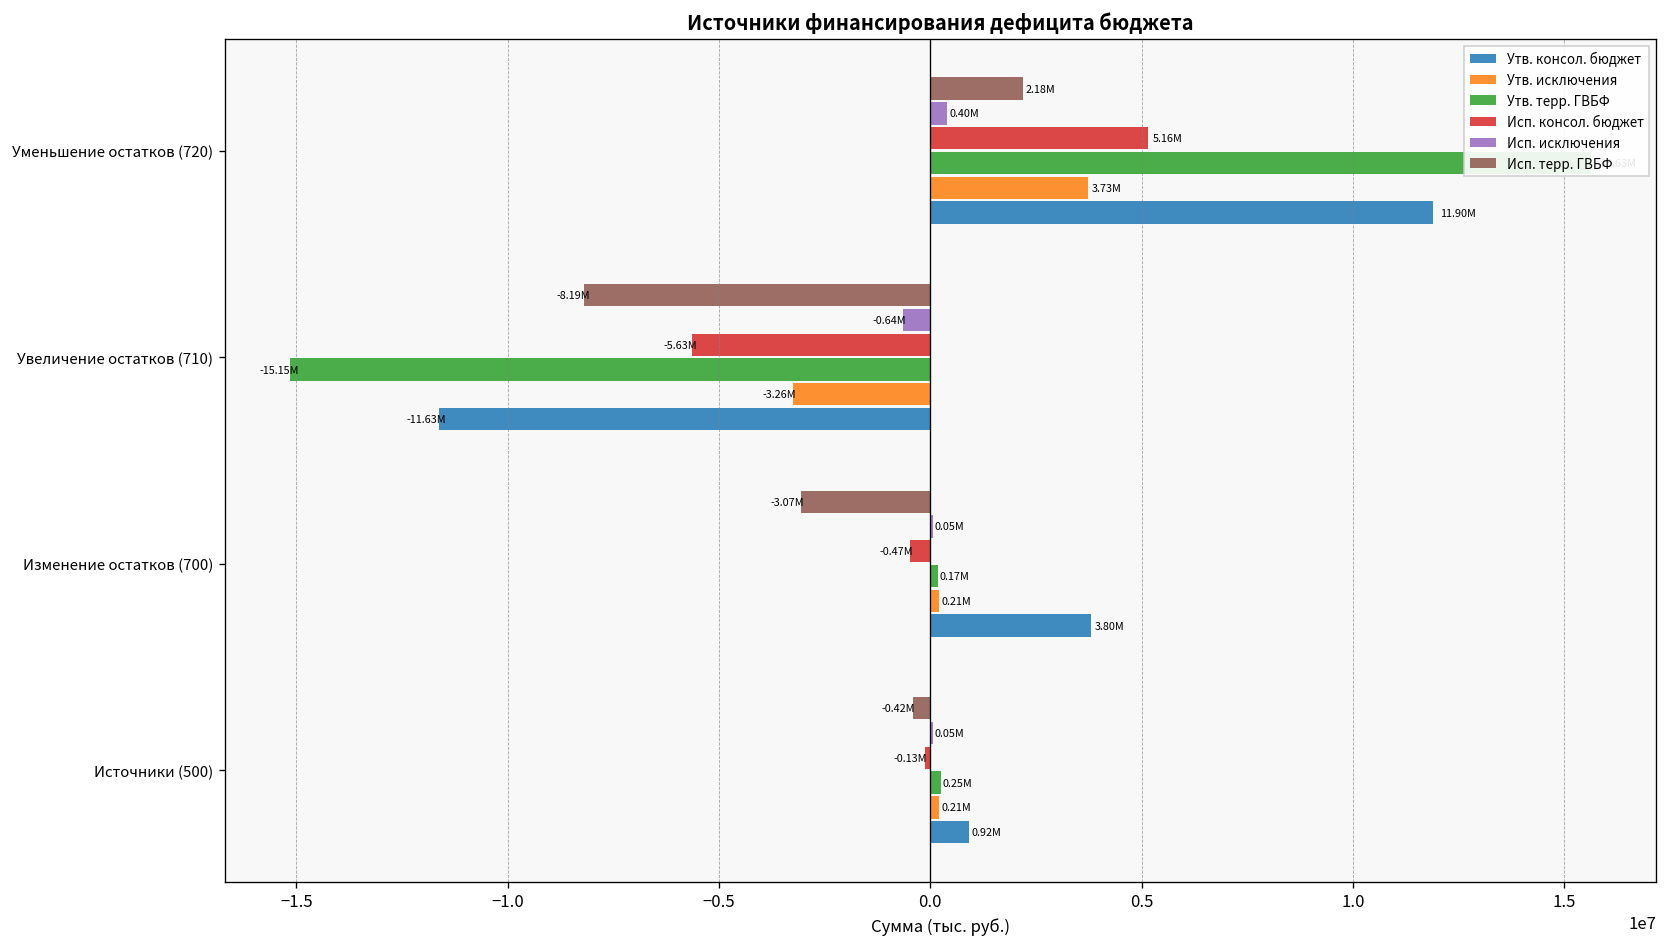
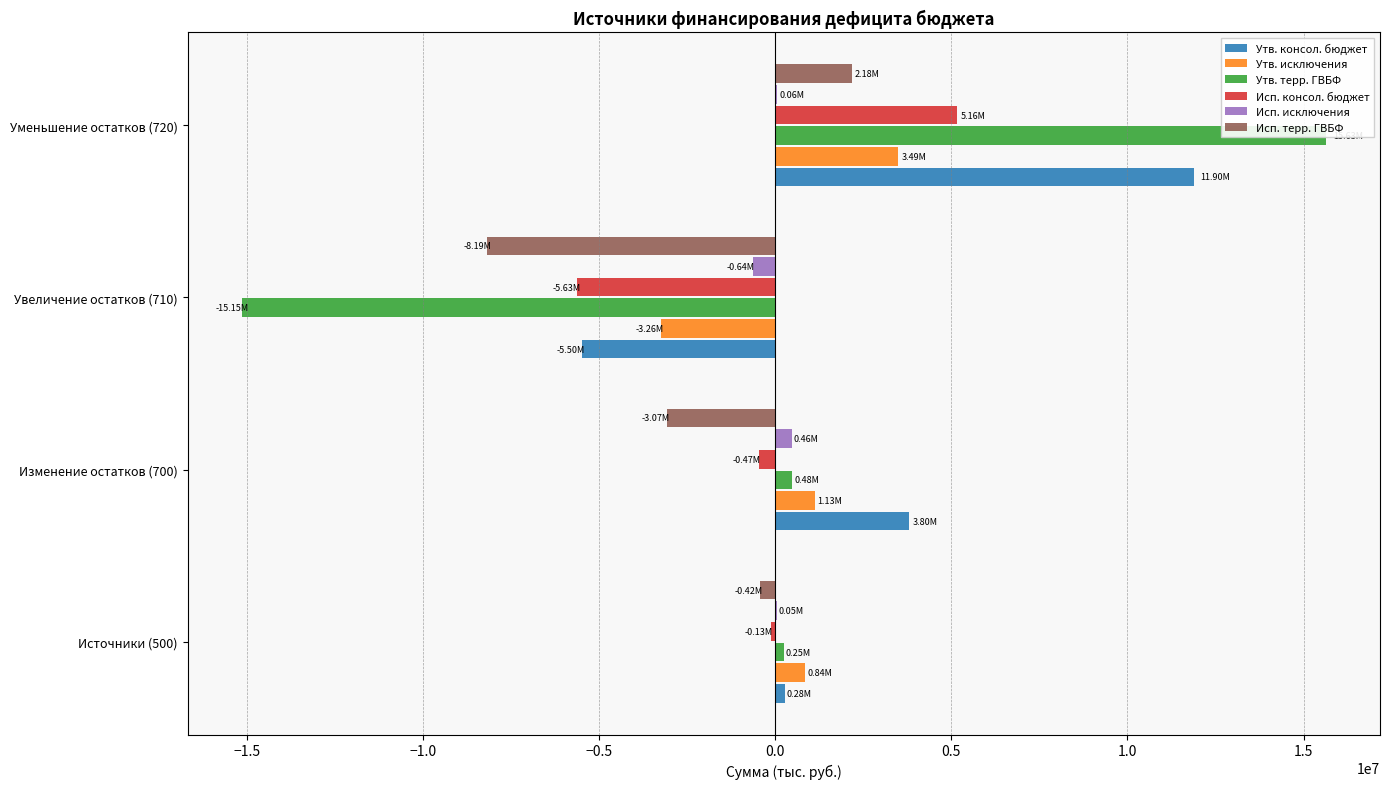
Исп. исключения, Уменьшение остатков (720): 0.40M -> 0.06M
Утв. исключения, Уменьшение остатков (720): 3.73M -> 3.49M
Утв. консол. бюджет, Увеличение остатков (710): -11.63M -> -5.50M
Исп. исключения, Изменение остатков (700): 0.05M -> 0.46M
Утв. терр. ГВБФ, Изменение остатков (700): 0.17M -> 0.48M
Утв. исключения, Изменение остатков (700): 0.21M -> 1.13M
Утв. исключения, Источники (500): 0.21M -> 0.84M
Утв. консол. бюджет, Источники (500): 0.92M -> 0.28M
